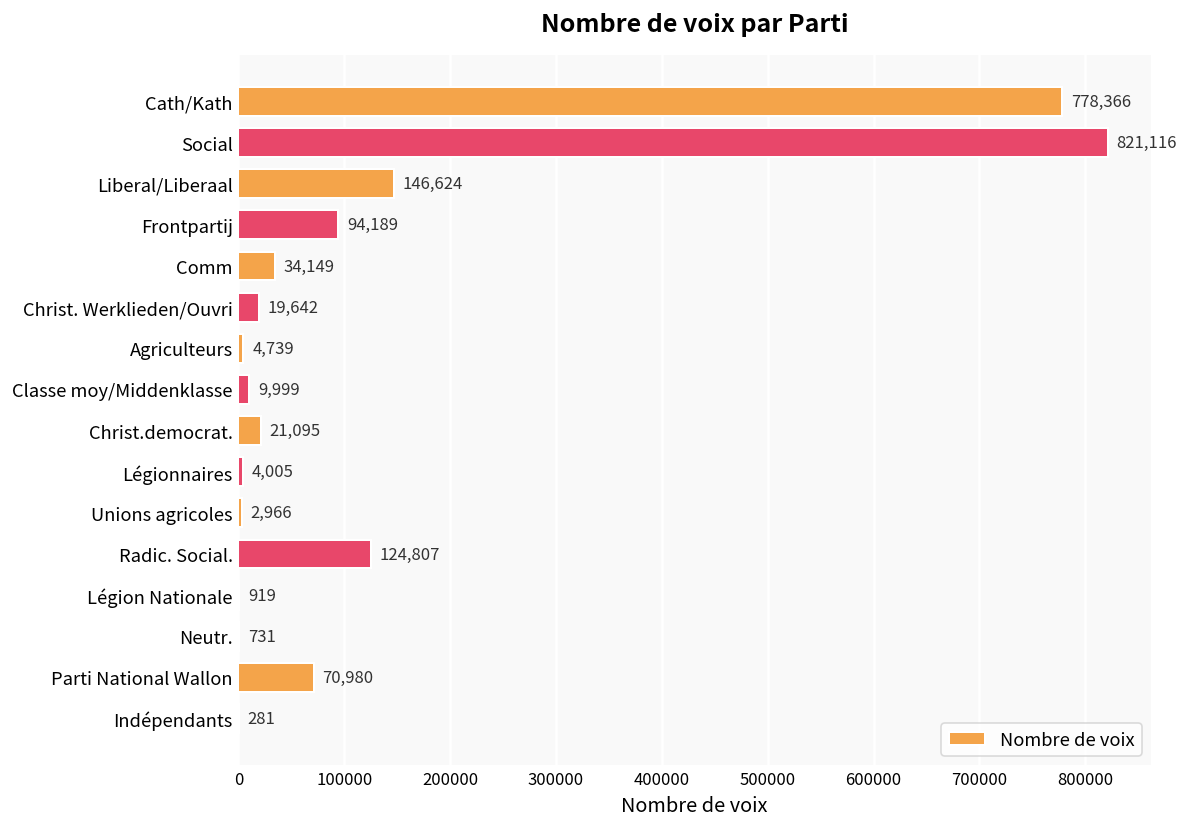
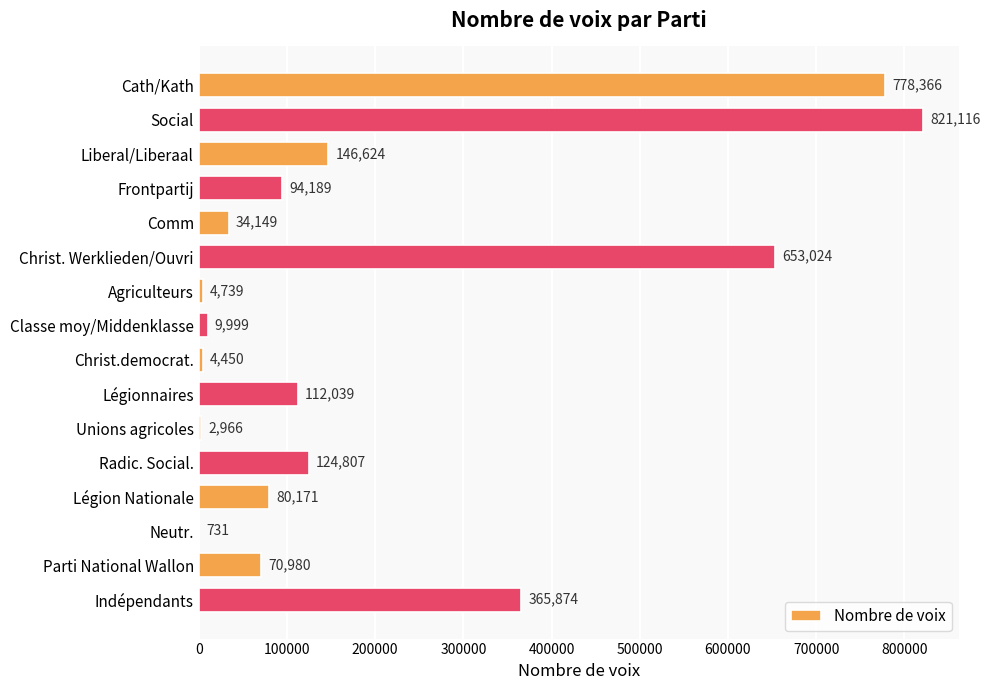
Christ. Werklieden/Ouvri: 19,642 -> 653,024
Christ.democrat.: 21,095 -> 4,450
Légionnaires: 4,005 -> 112,039
Légion Nationale: 919 -> 80,171
Indépendants: 281 -> 365,874
